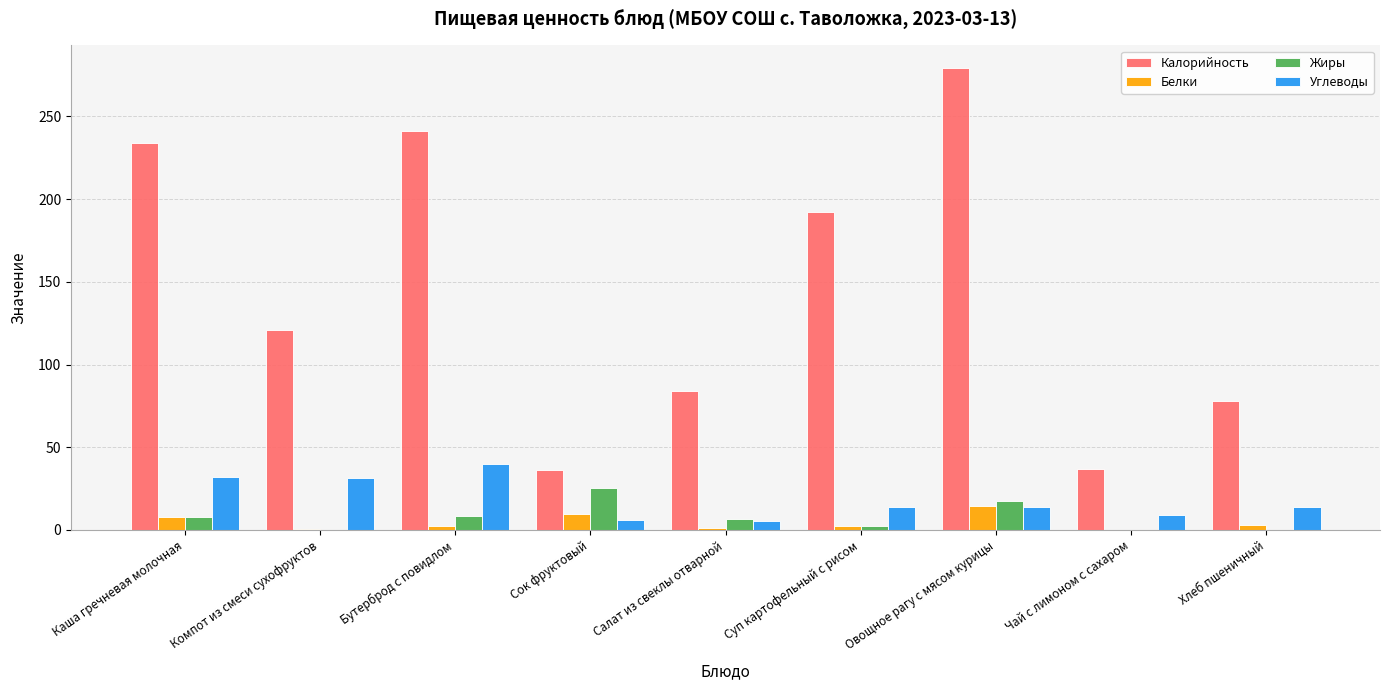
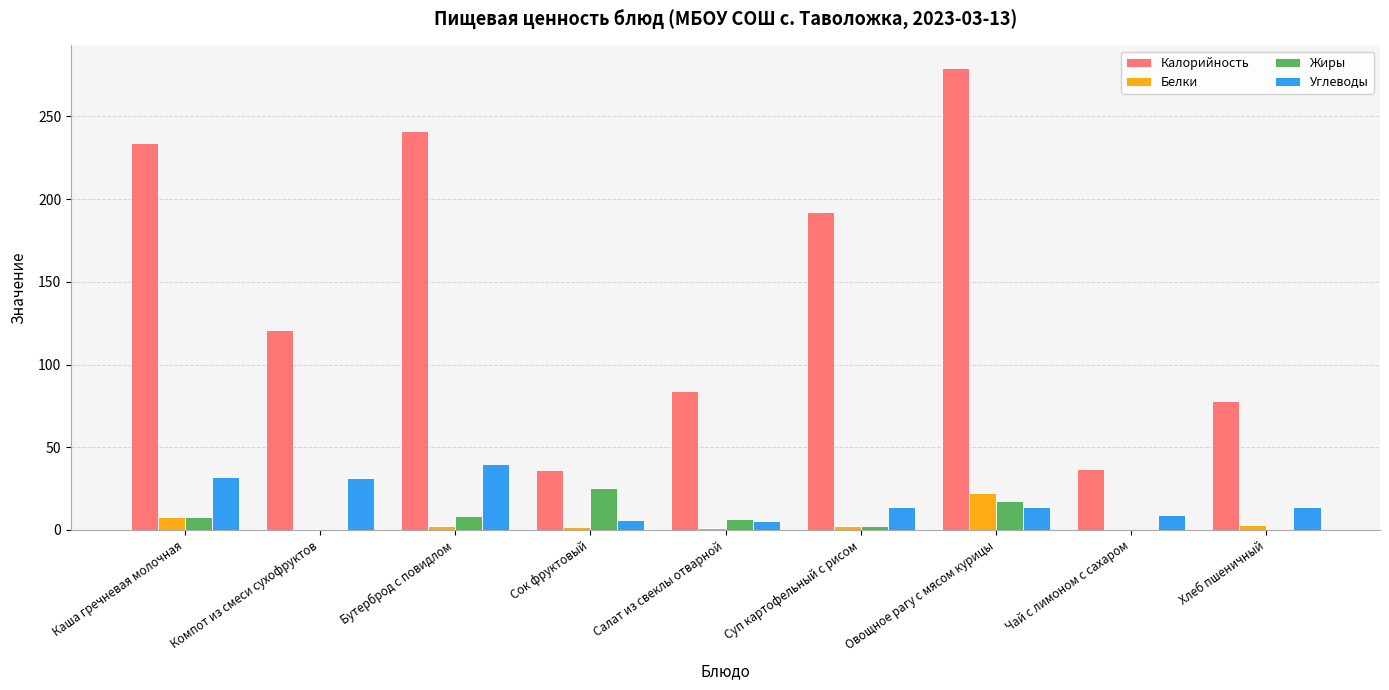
Белки, Сок фруктовый: 10 -> 2
Белки, Овощное рагу с мясом курицы: 14 -> 22
